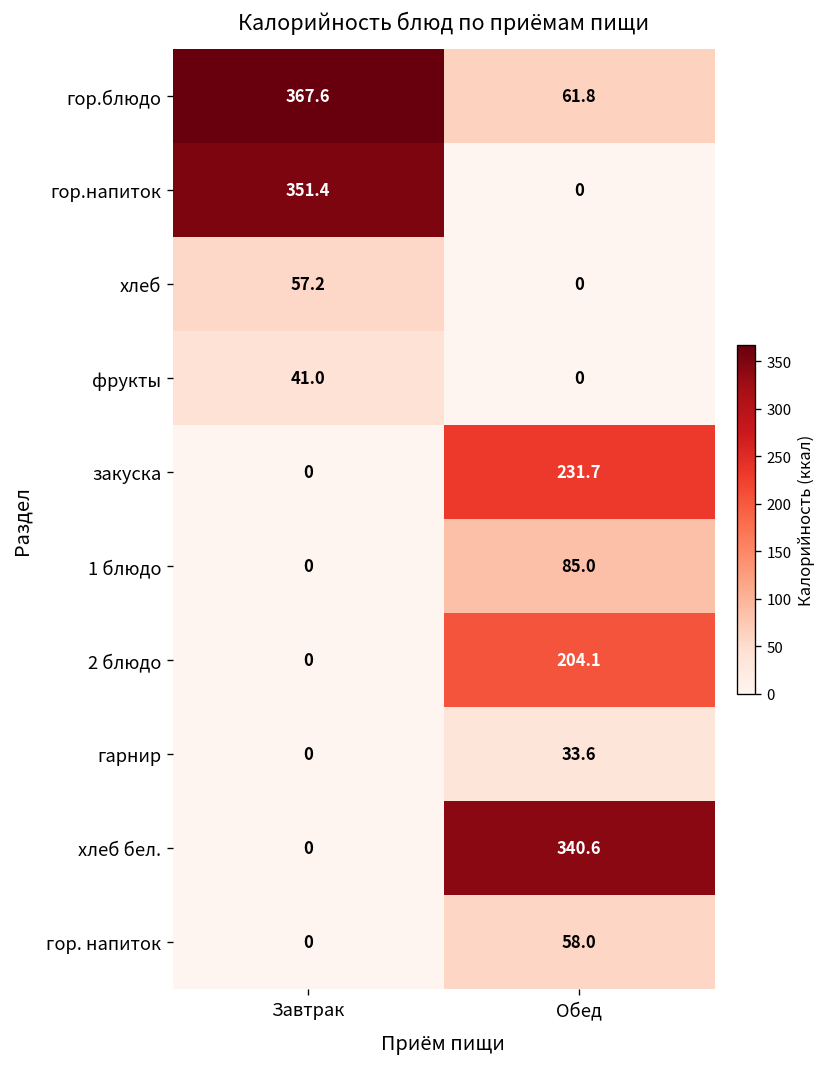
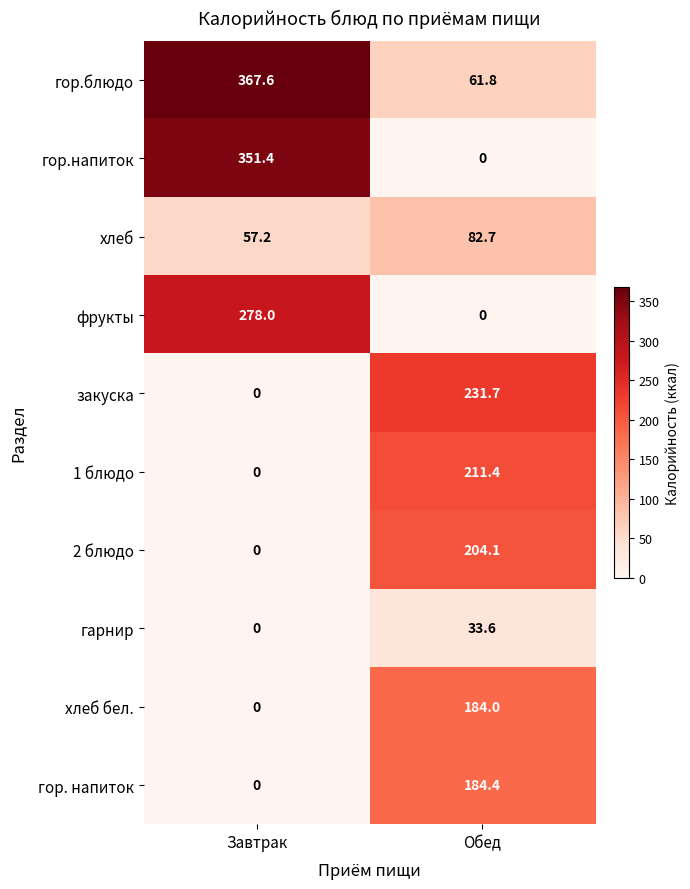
хлеб, Обед: 0 -> 82.7
фрукты, Завтрак: 41.0 -> 278.0
1 блюдо, Обед: 85.0 -> 211.4
хлеб бел., Обед: 340.6 -> 184.0
гор. напиток, Обед: 58.0 -> 184.4
